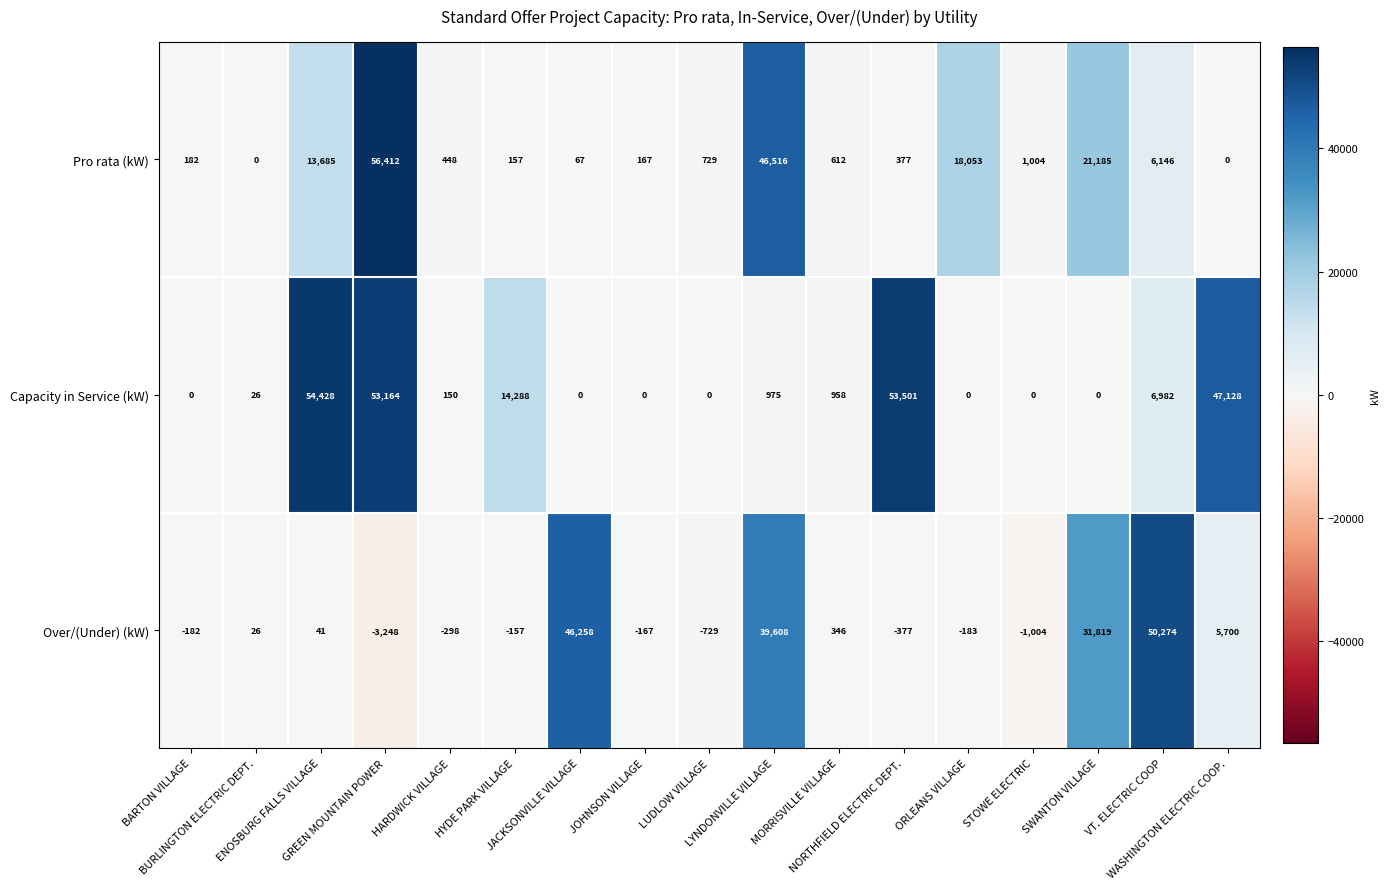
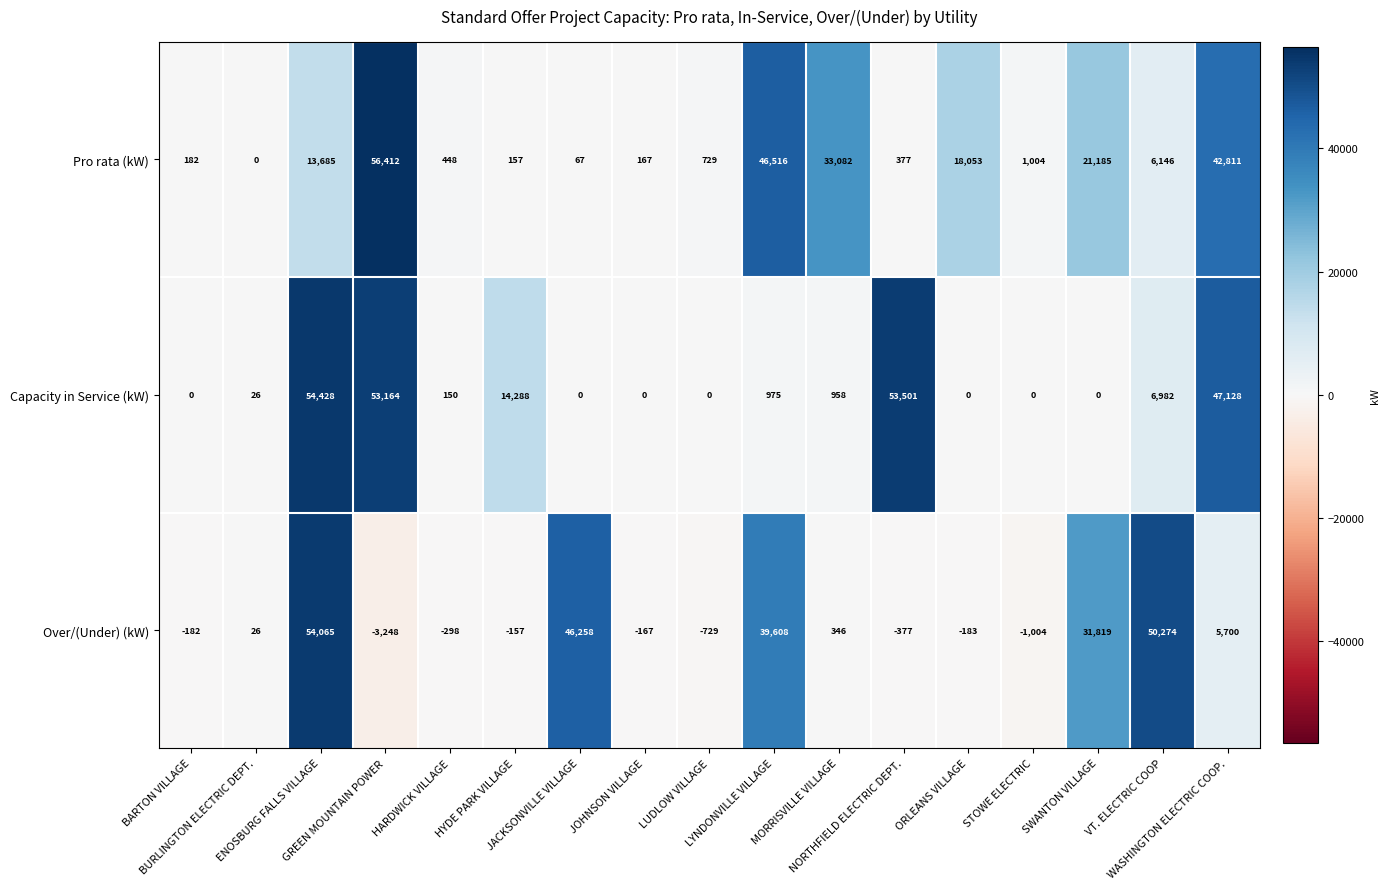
Pro rata (kW), MORRISVILLE VILLAGE: 612 -> 33,082
Pro rata (kW), WASHINGTON ELECTRIC COOP.: 0 -> 42,811
Over/(Under) (kW), ENOSBURG FALLS VILLAGE: 41 -> 54,065
